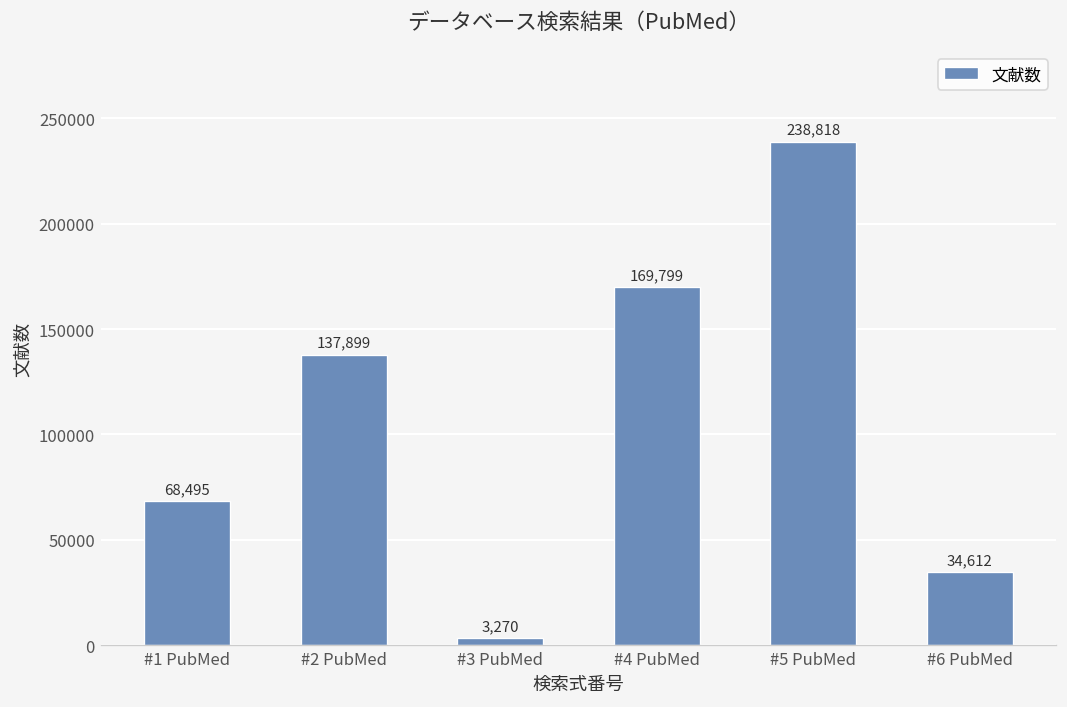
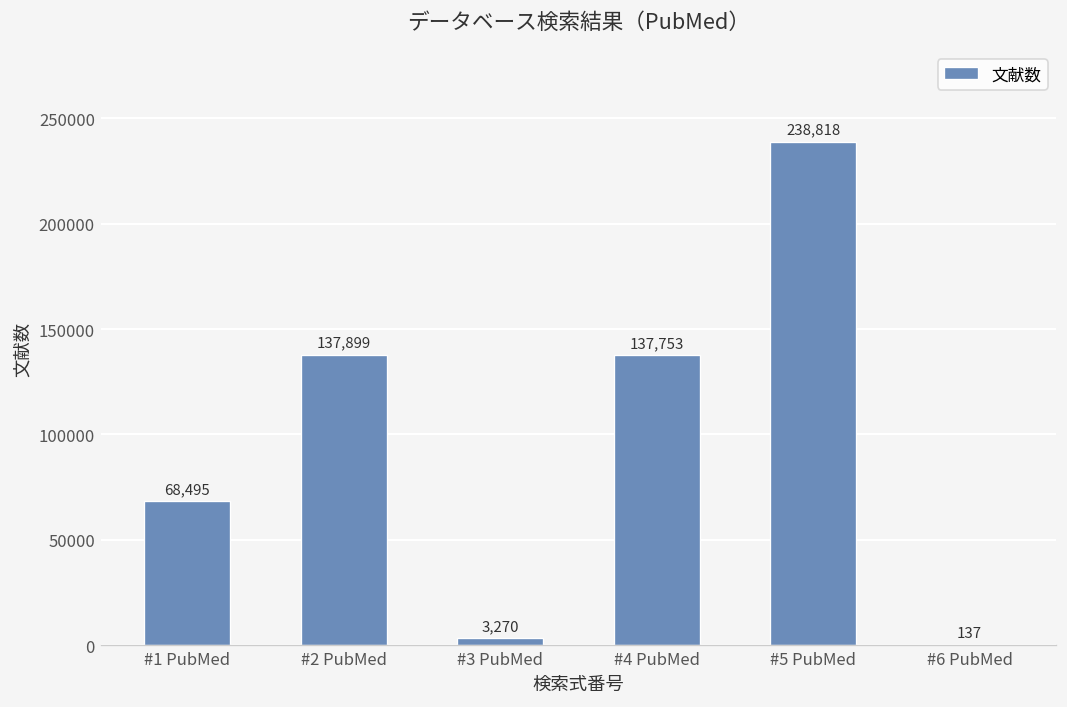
#4 PubMed: 169,799 -> 137,753
#6 PubMed: 34,612 -> 137
